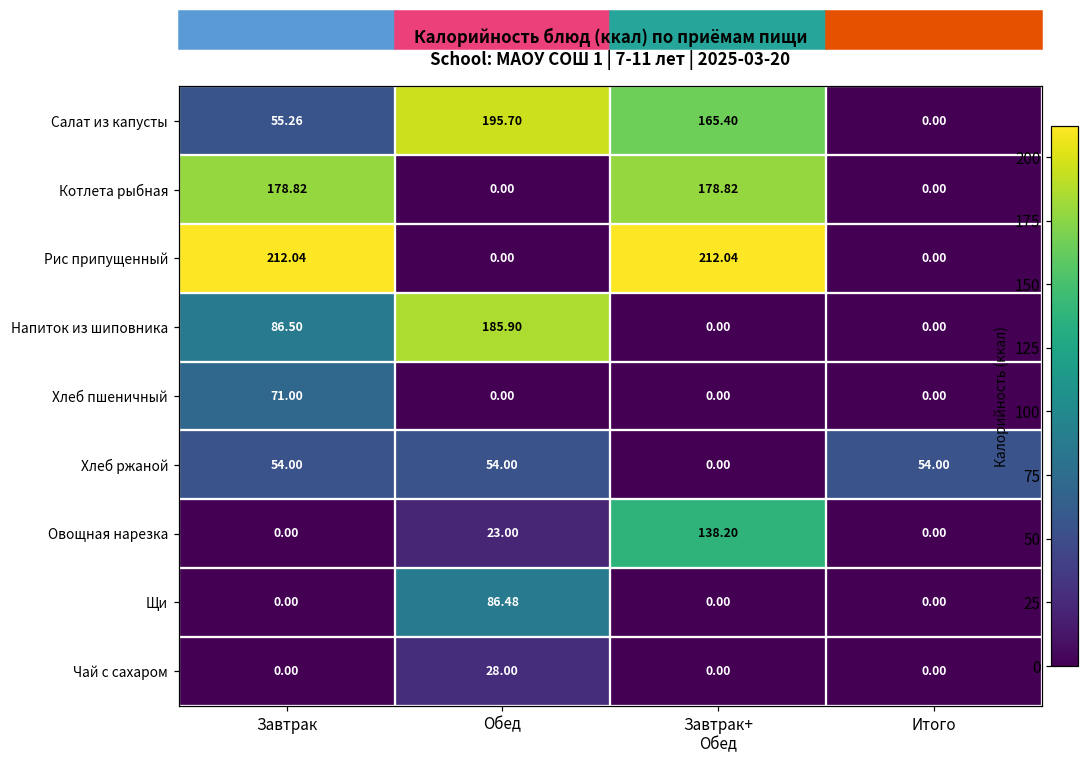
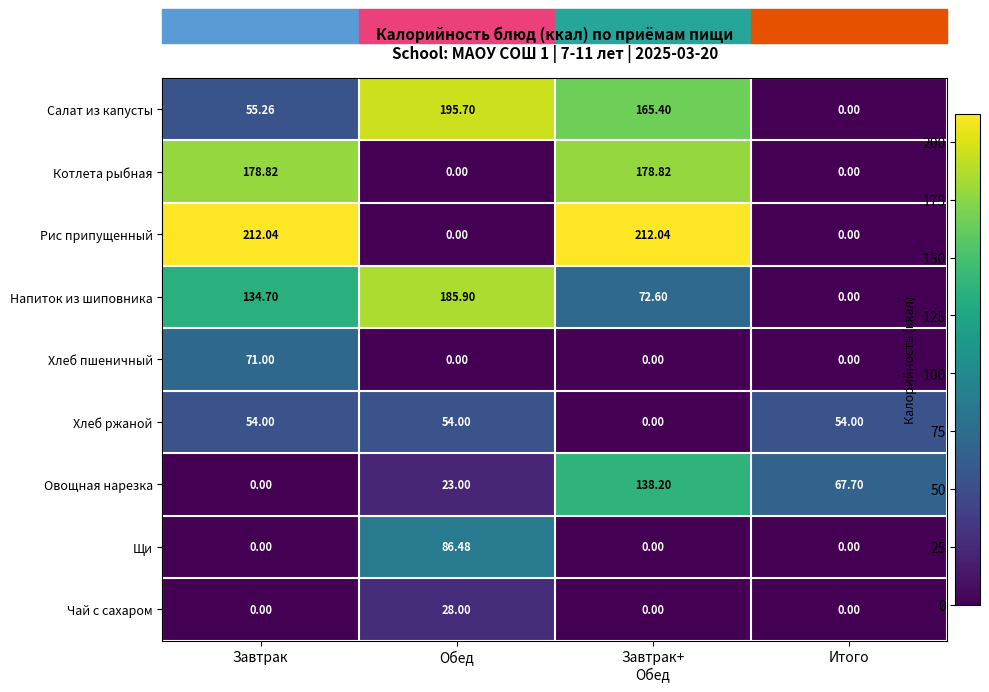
Напиток из шиповника, Завтрак: 86.50 -> 134.70
Напиток из шиповника, Завтрак+ Обед: 0.00 -> 72.60
Овощная нарезка, Итого: 0.00 -> 67.70
